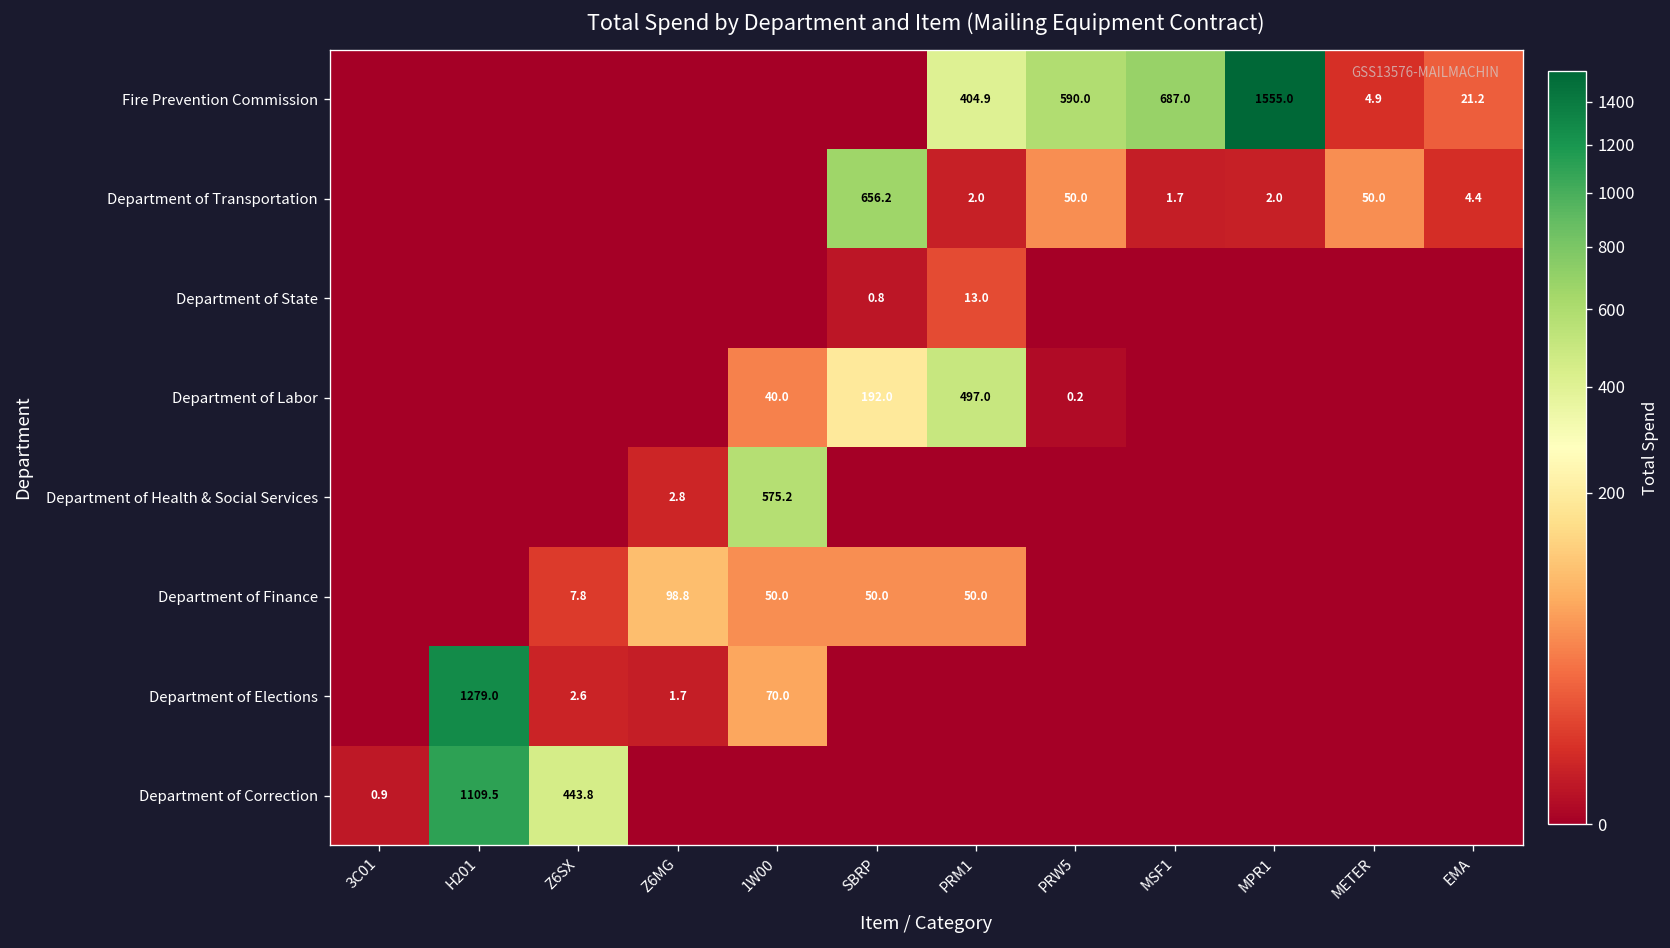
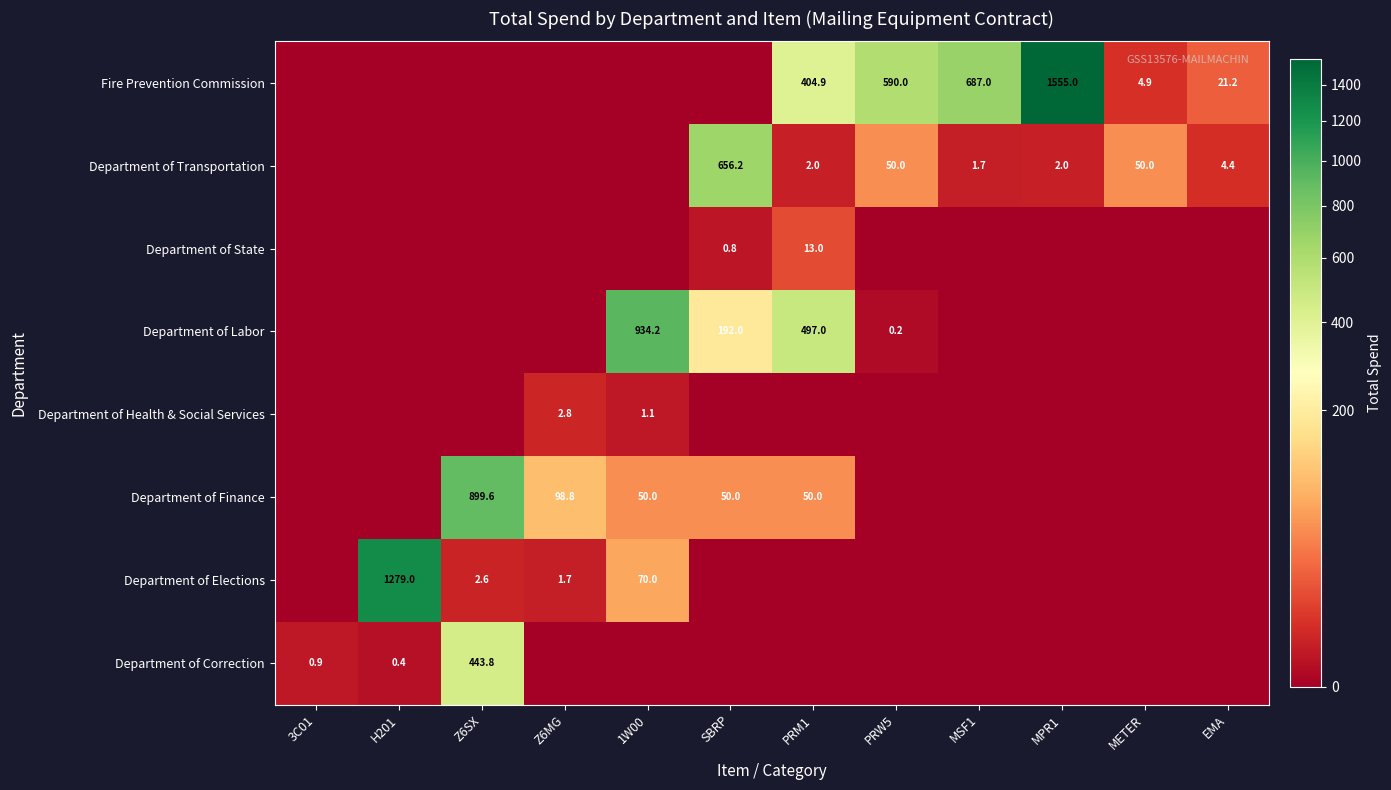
Department of Labor, 1W00: 40.0 -> 934.2
Department of Health & Social Services, 1W00: 575.2 -> 1.1
Department of Finance, Z6SX: 7.8 -> 899.6
Department of Correction, H201: 1109.5 -> 0.4
